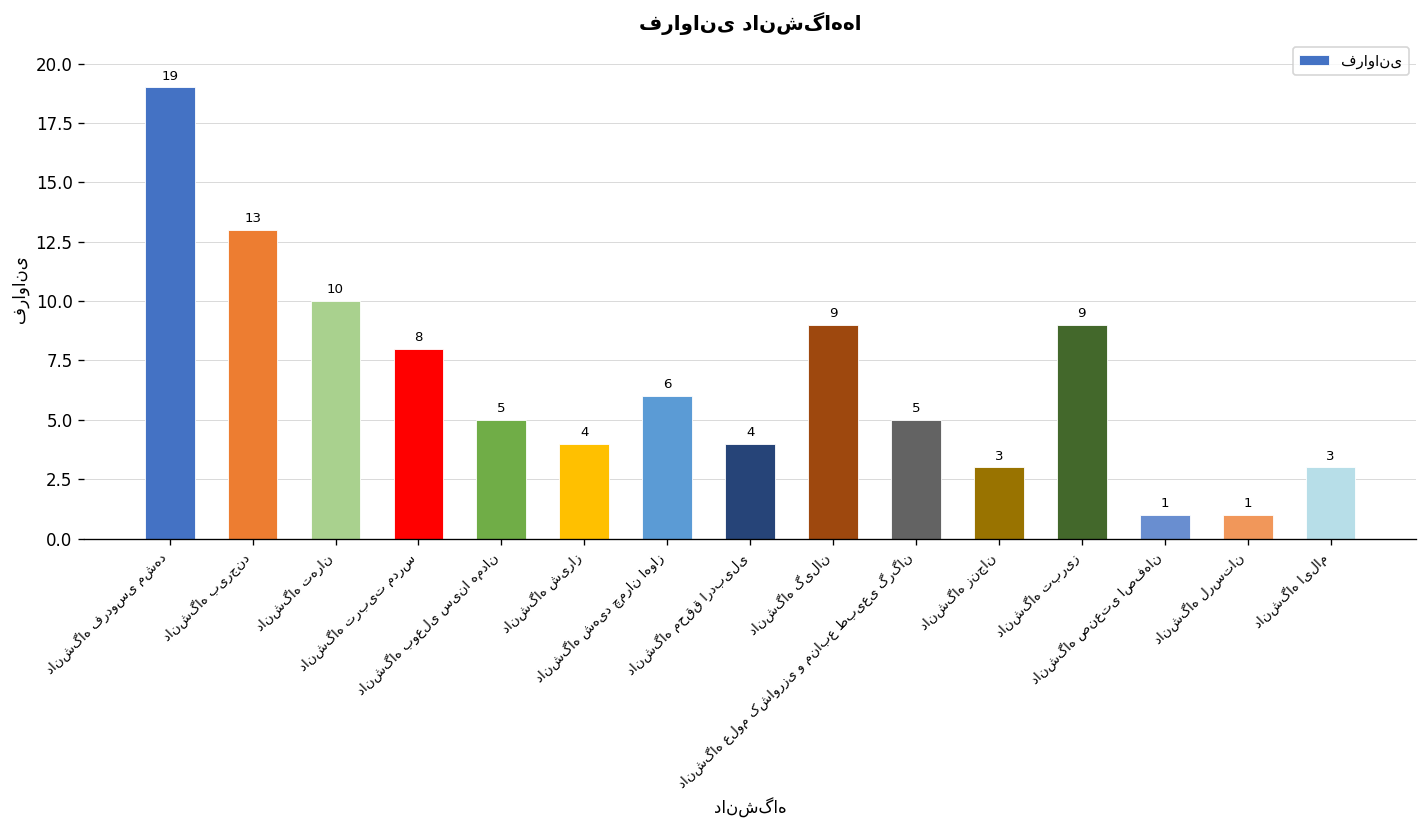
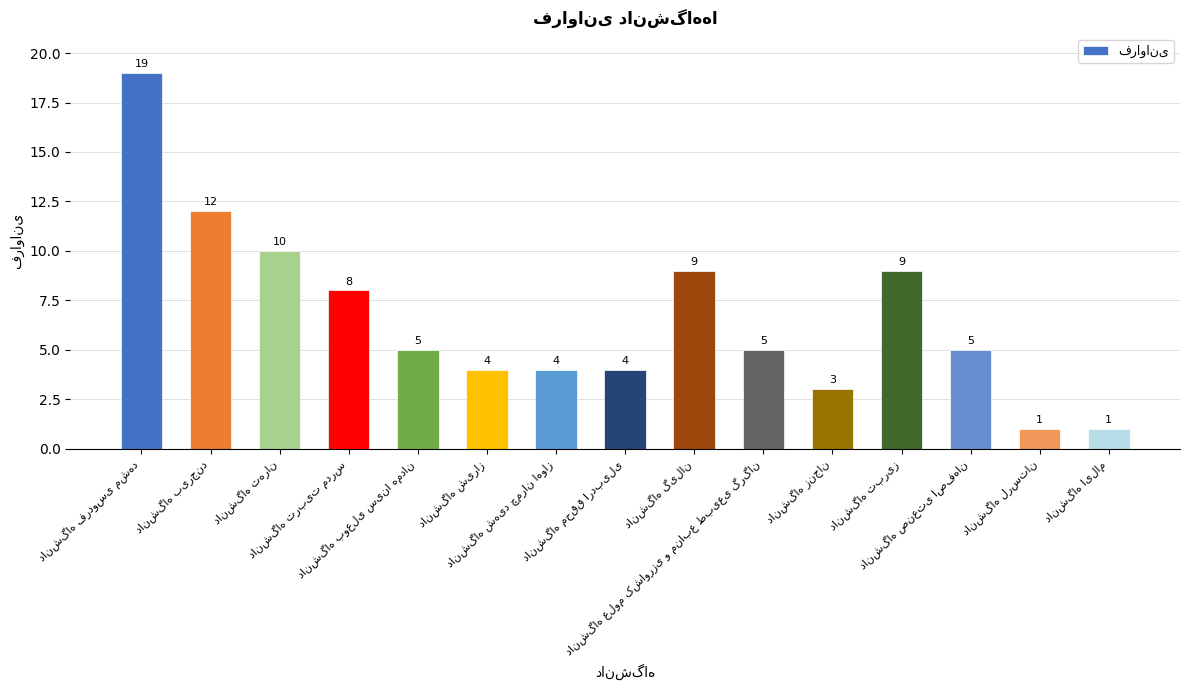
دانشگاه بیرجند: 13 -> 12
دانشگاه شهید چمران اهواز: 6 -> 4
دانشگاه صنعتی اصفهان: 1 -> 5
دانشگاه ایلام: 3 -> 1
